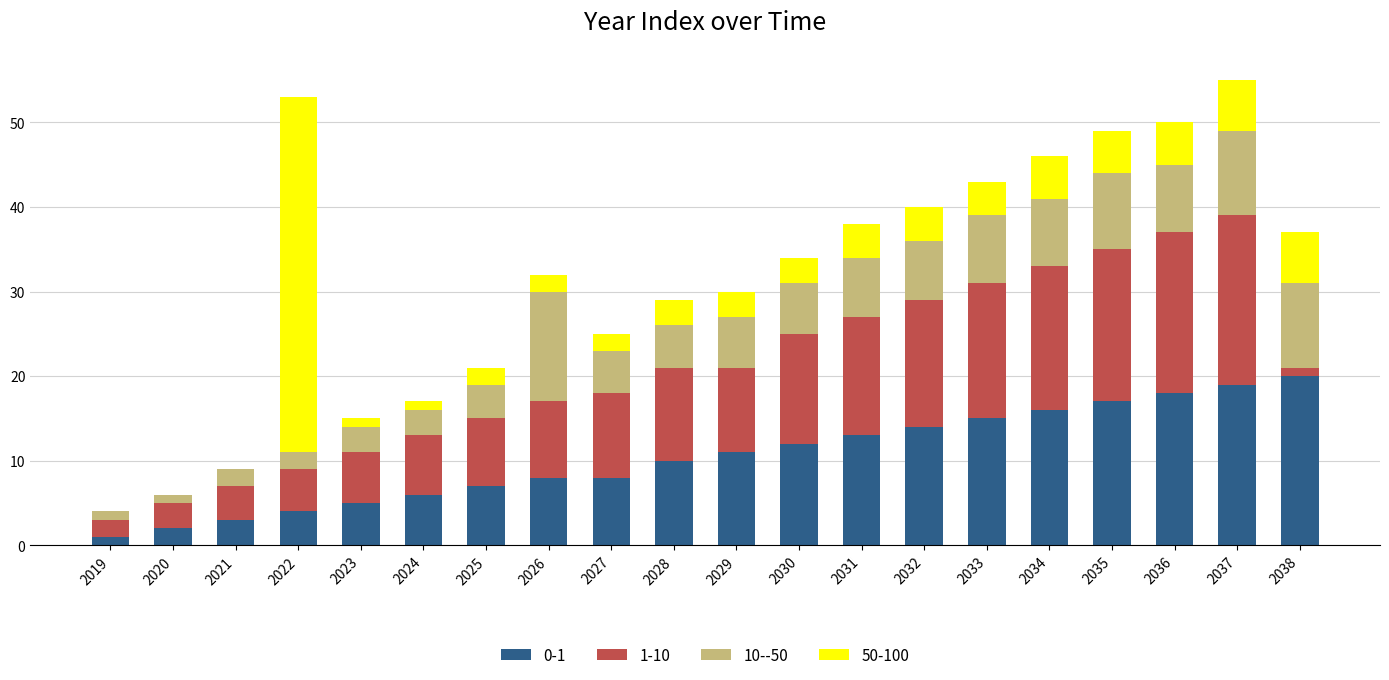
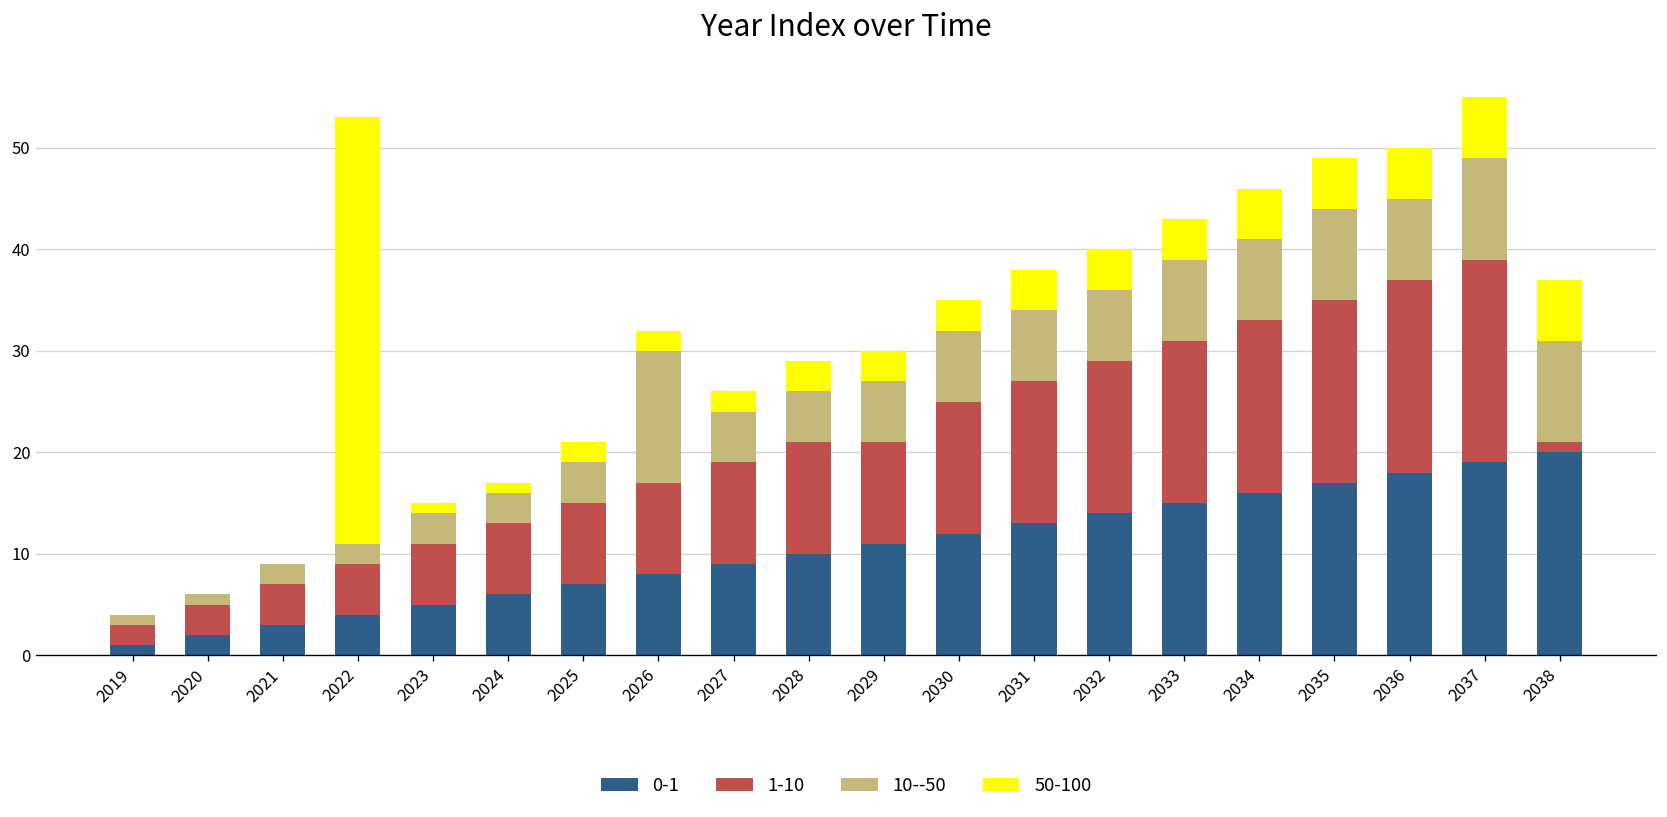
0-1, 2027: 8 -> 9
10--50, 2030: 6 -> 7
